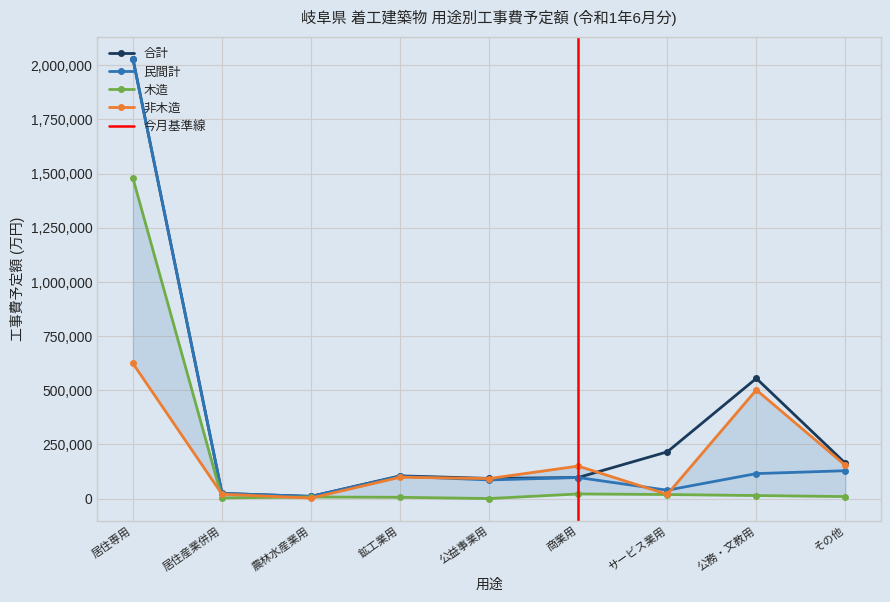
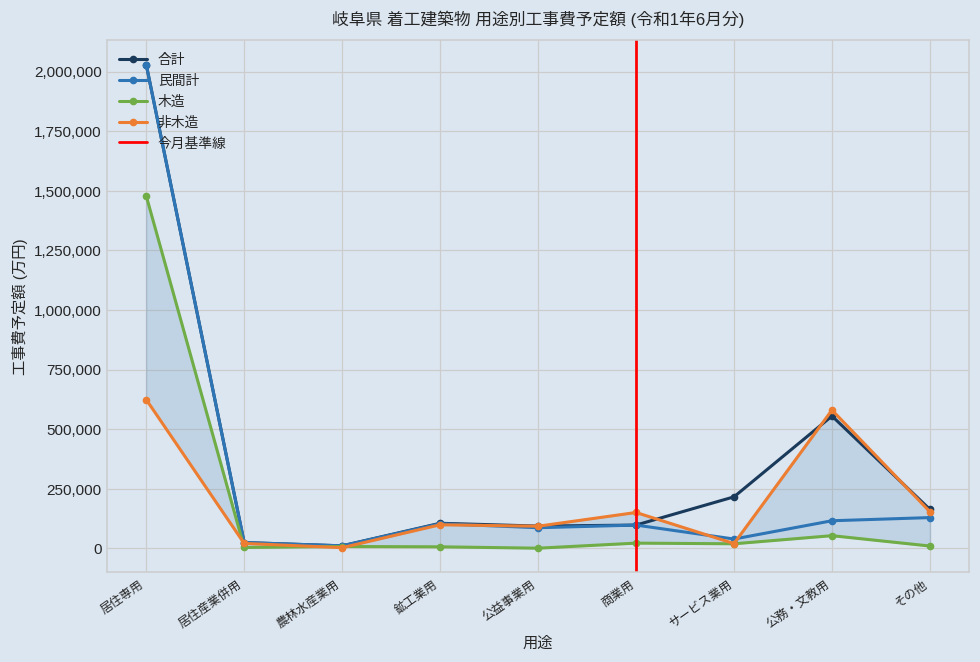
木造, 公務・文教用: 10,000 -> 50,000
非木造, 公務・文教用: 500,000 -> 580,000
